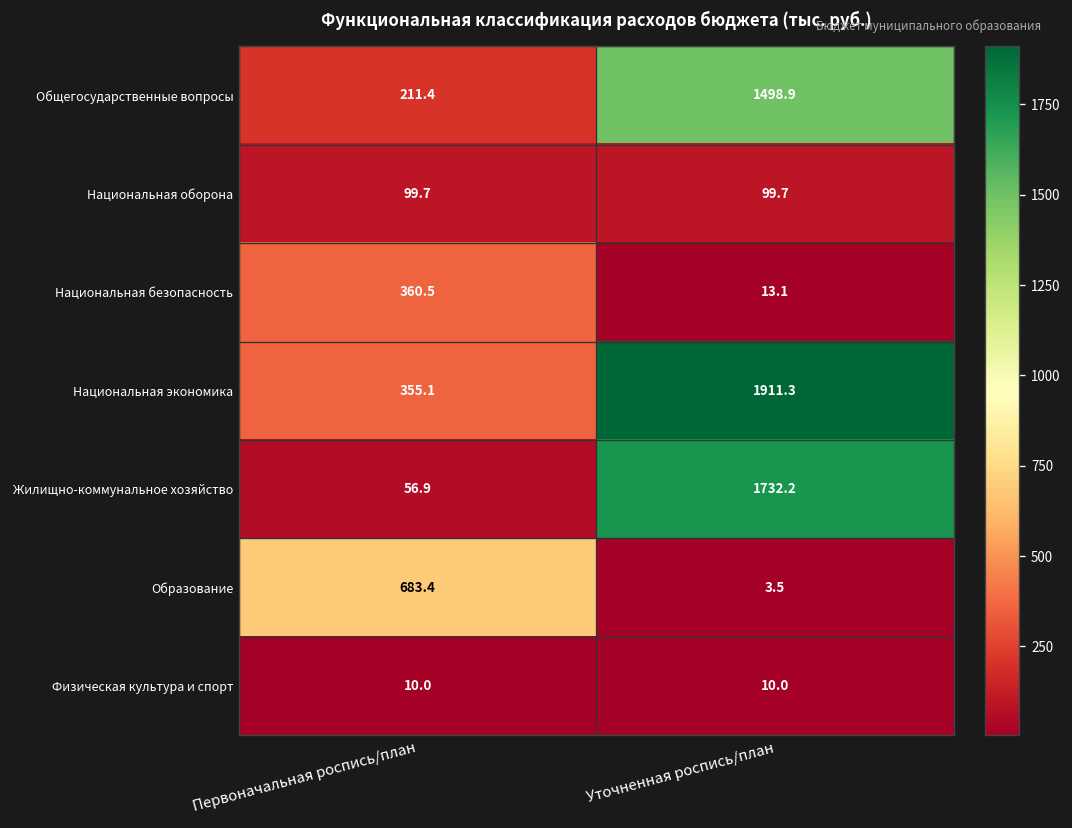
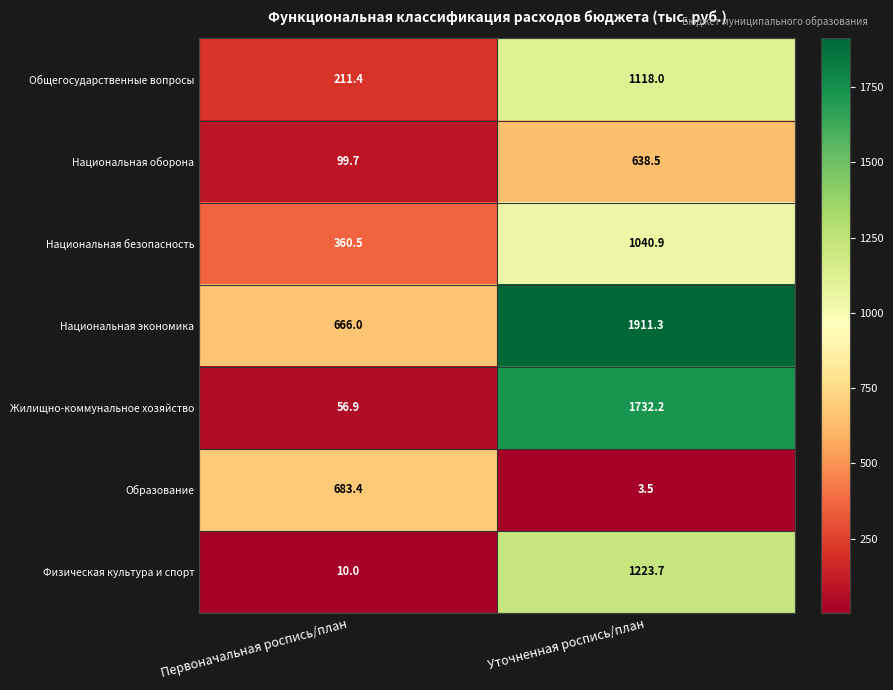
Общегосударственные вопросы, Уточненная роспись/план: 1498.9 -> 1118.0
Национальная оборона, Уточненная роспись/план: 99.7 -> 638.5
Национальная безопасность, Уточненная роспись/план: 13.1 -> 1040.9
Национальная экономика, Первоначальная роспись/план: 355.1 -> 666.0
Физическая культура и спорт, Уточненная роспись/план: 10.0 -> 1223.7
